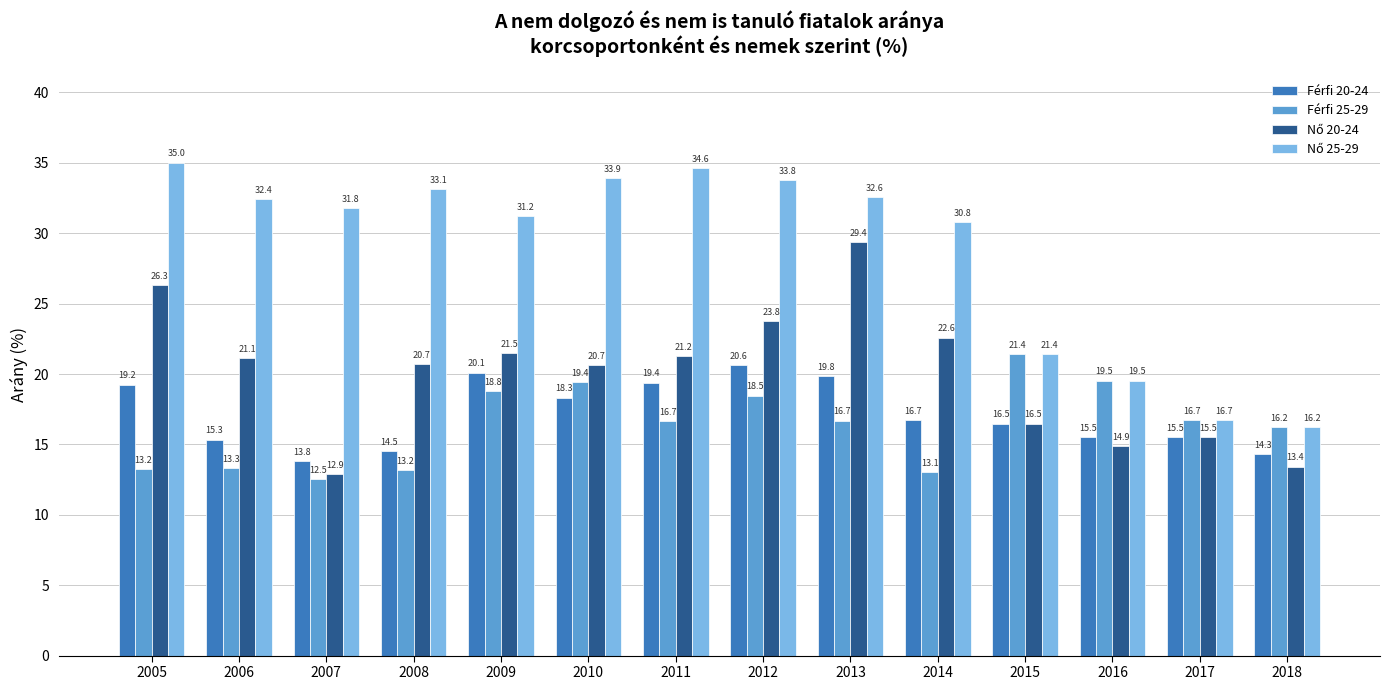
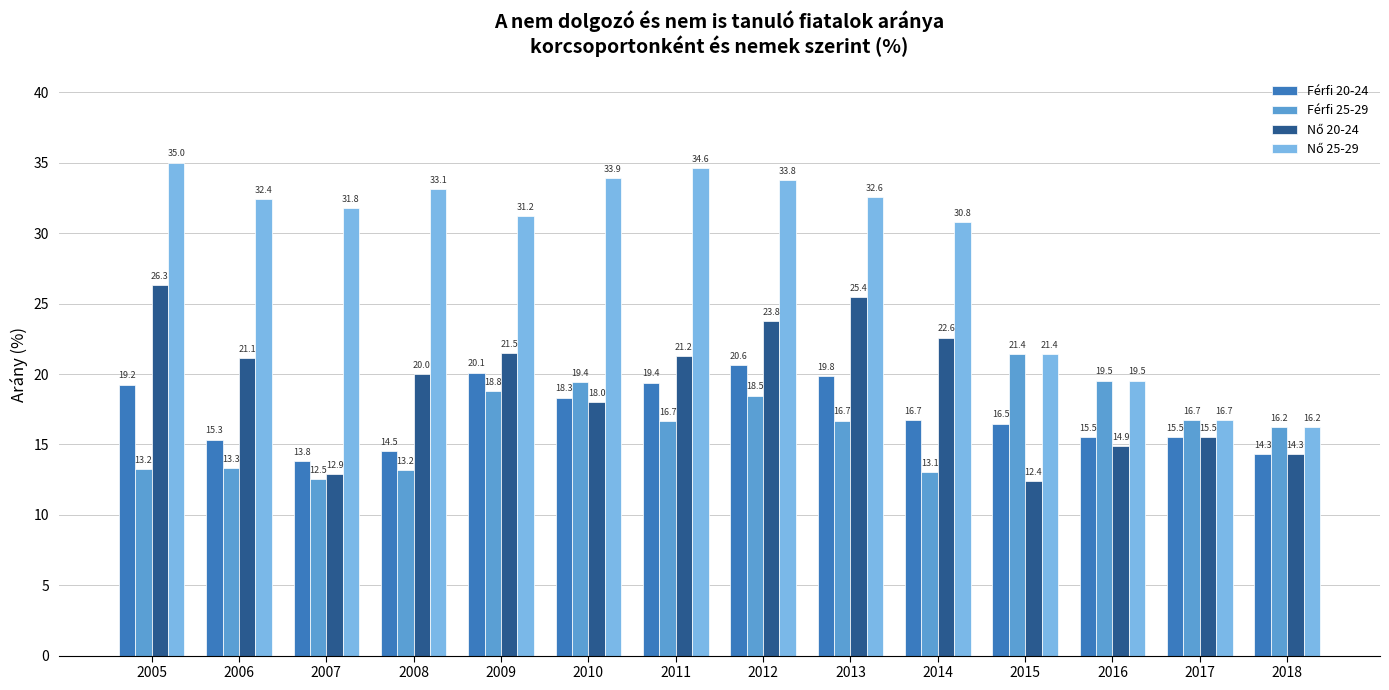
Nő 20-24, 2008: 20.7 -> 20.0
Nő 20-24, 2010: 20.7 -> 18.0
Nő 20-24, 2013: 29.4 -> 25.4
Nő 20-24, 2015: 16.5 -> 12.4
Nő 20-24, 2018: 13.4 -> 14.3
